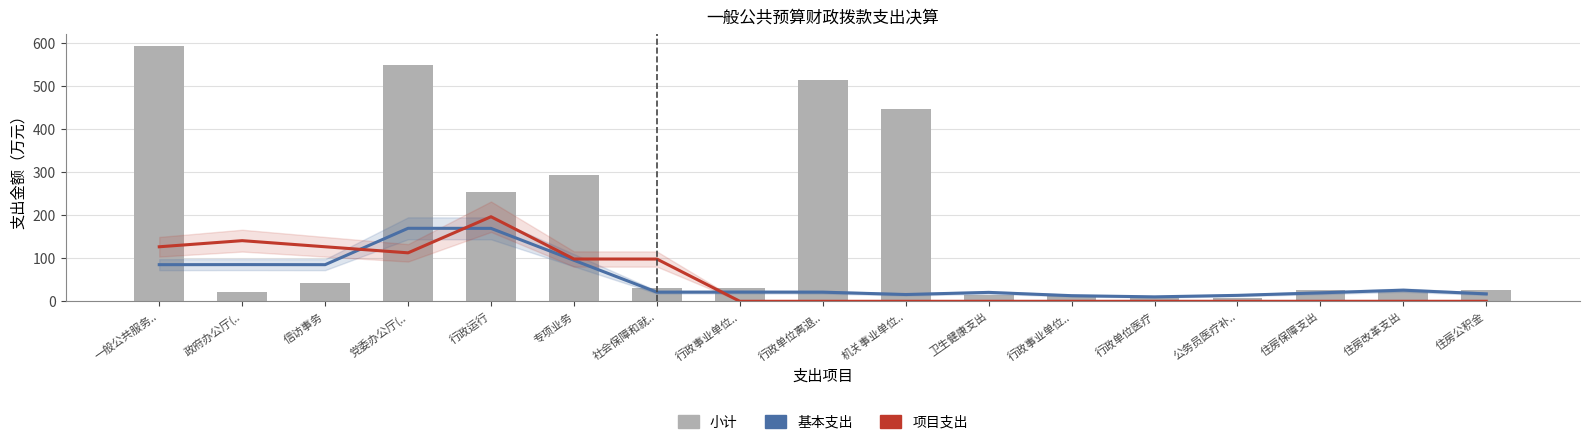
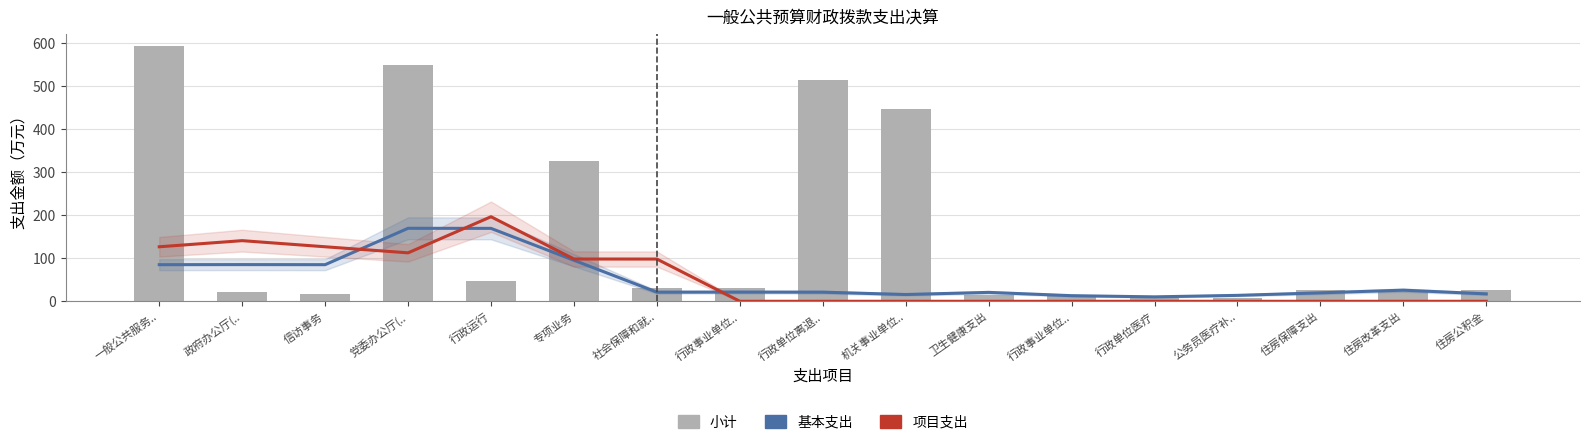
小计, 信访事务: 40 -> 20
小计, 行政运行: 250 -> 50
小计, 专项业务: 290 -> 330
